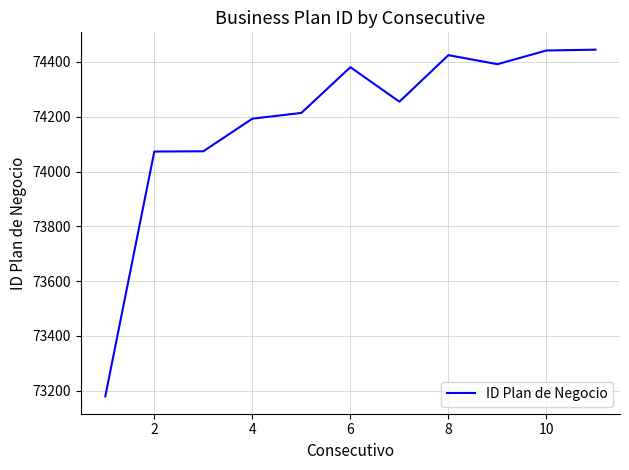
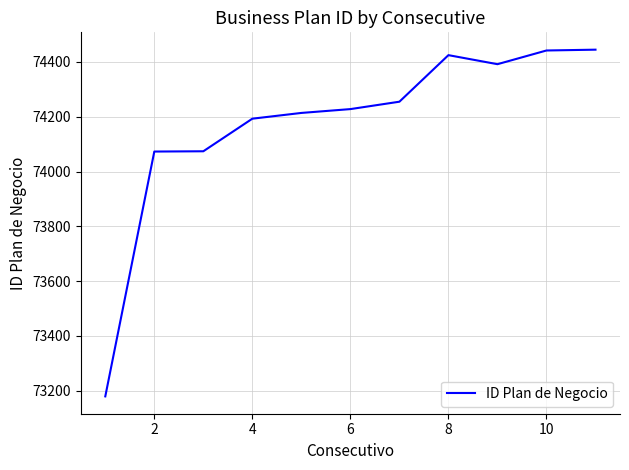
6: 74380 -> 74230
